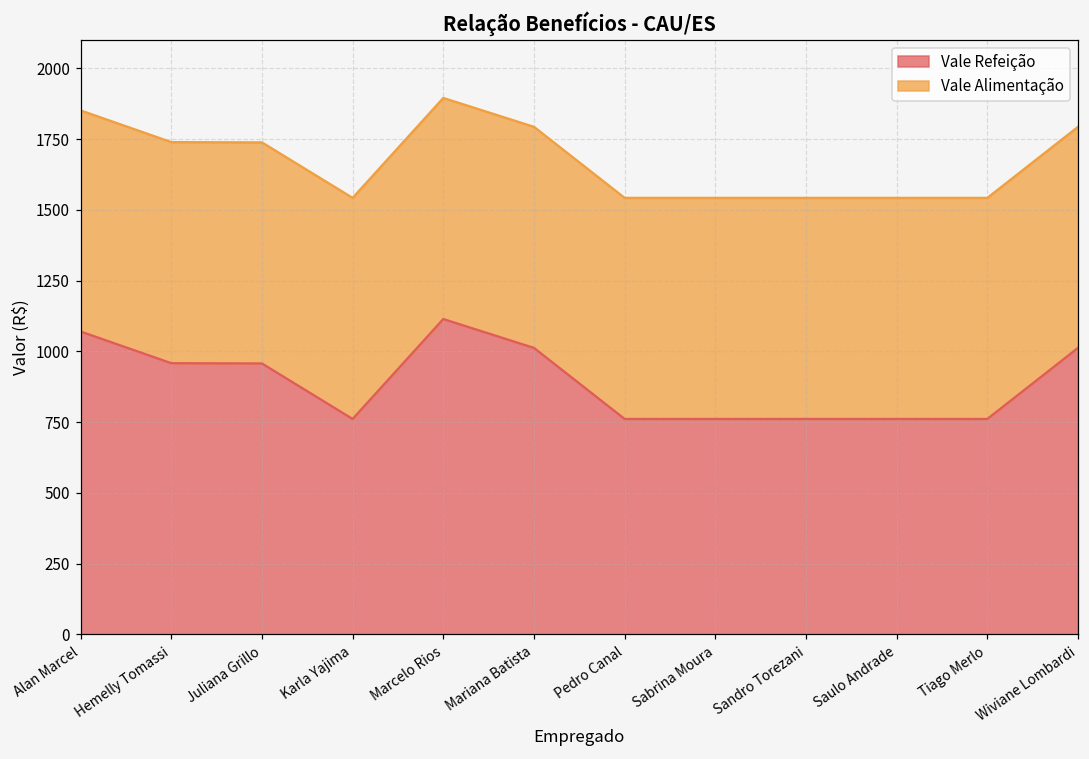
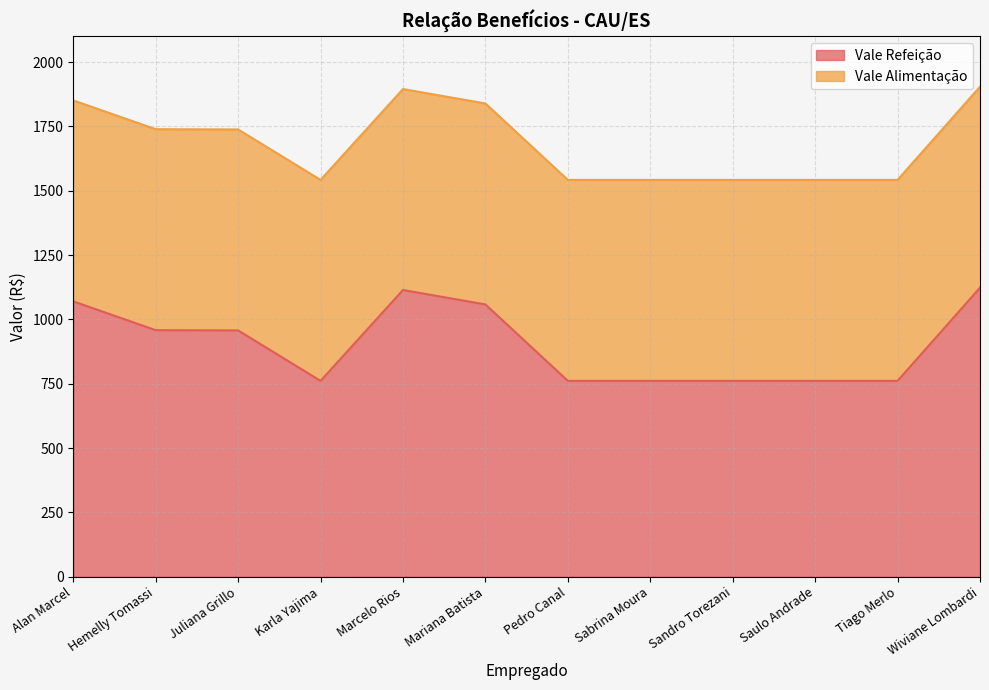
Vale Refeição, Mariana Batista: 1010 -> 1060
Vale Refeição, Wiviane Lombardi: 1010 -> 1120
